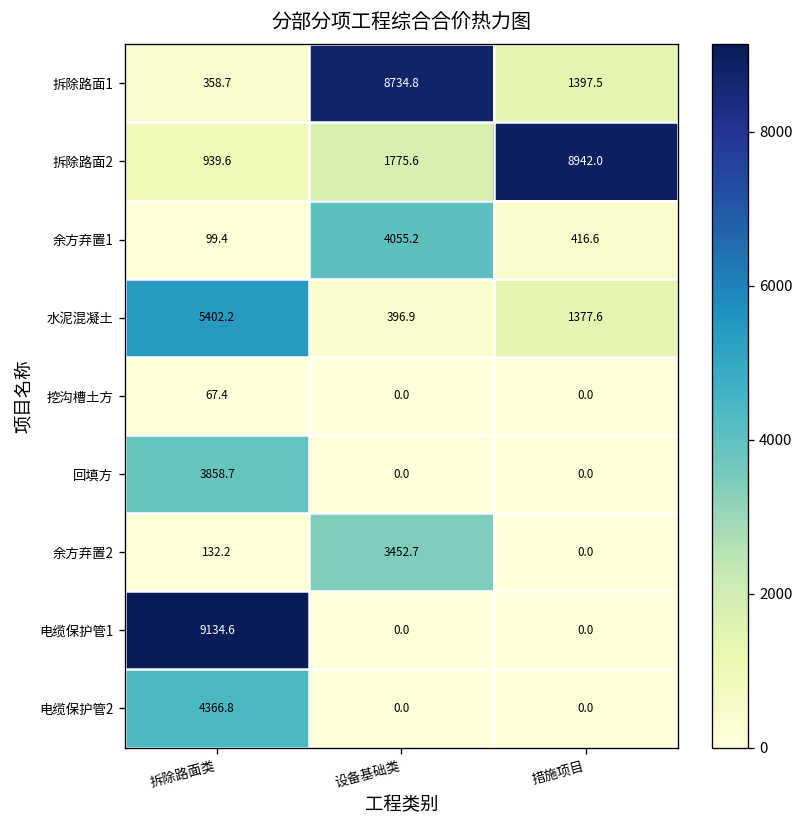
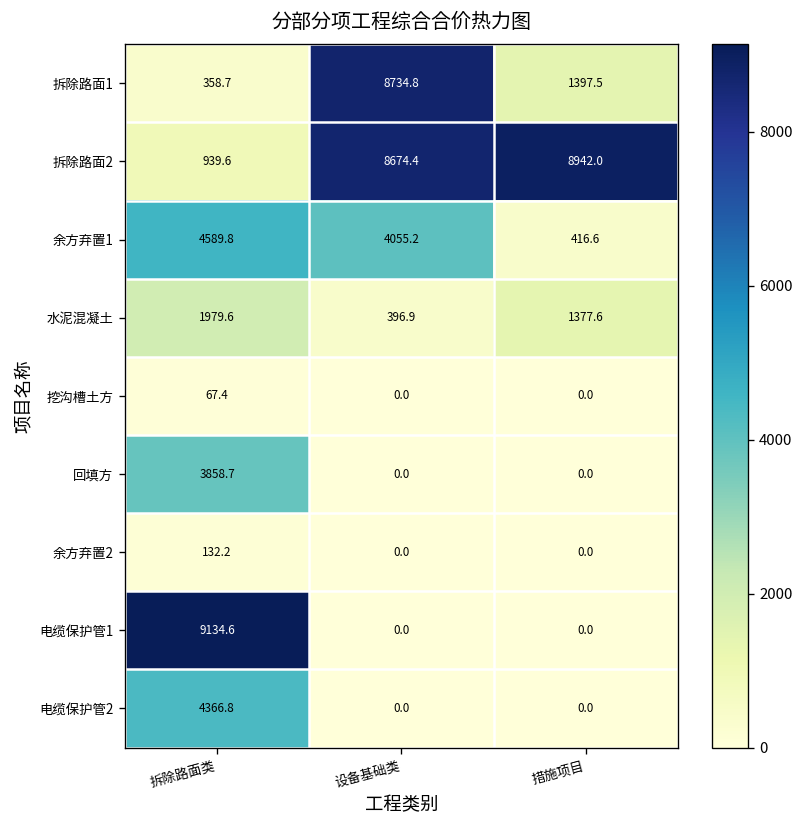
拆除路面2, 设备基础类: 1775.6 -> 8674.4
余方弃置1, 拆除路面类: 99.4 -> 4589.8
水泥混凝土, 拆除路面类: 5402.2 -> 1979.6
余方弃置2, 设备基础类: 3452.7 -> 0.0
